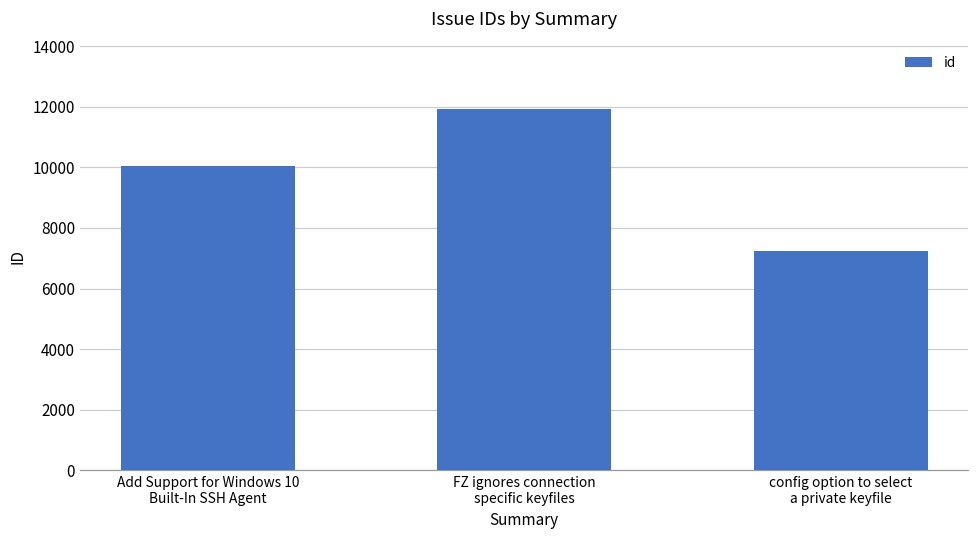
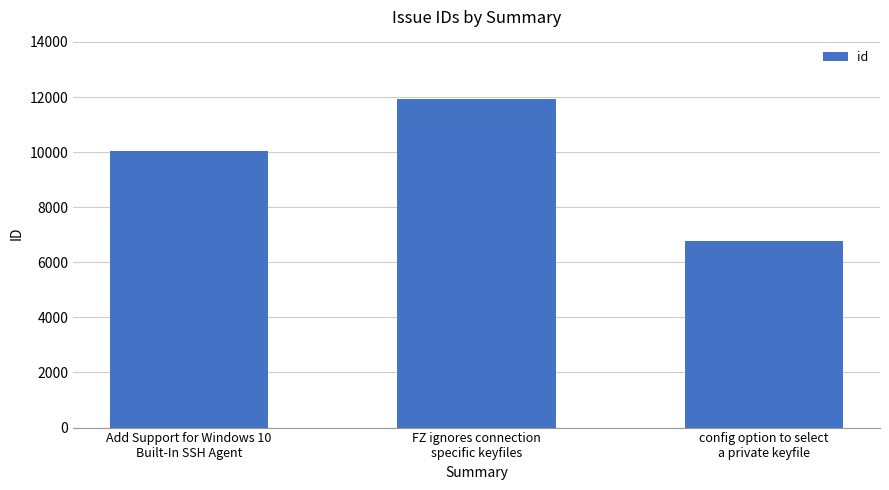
config option to select a private keyfile: 7200 -> 6800
